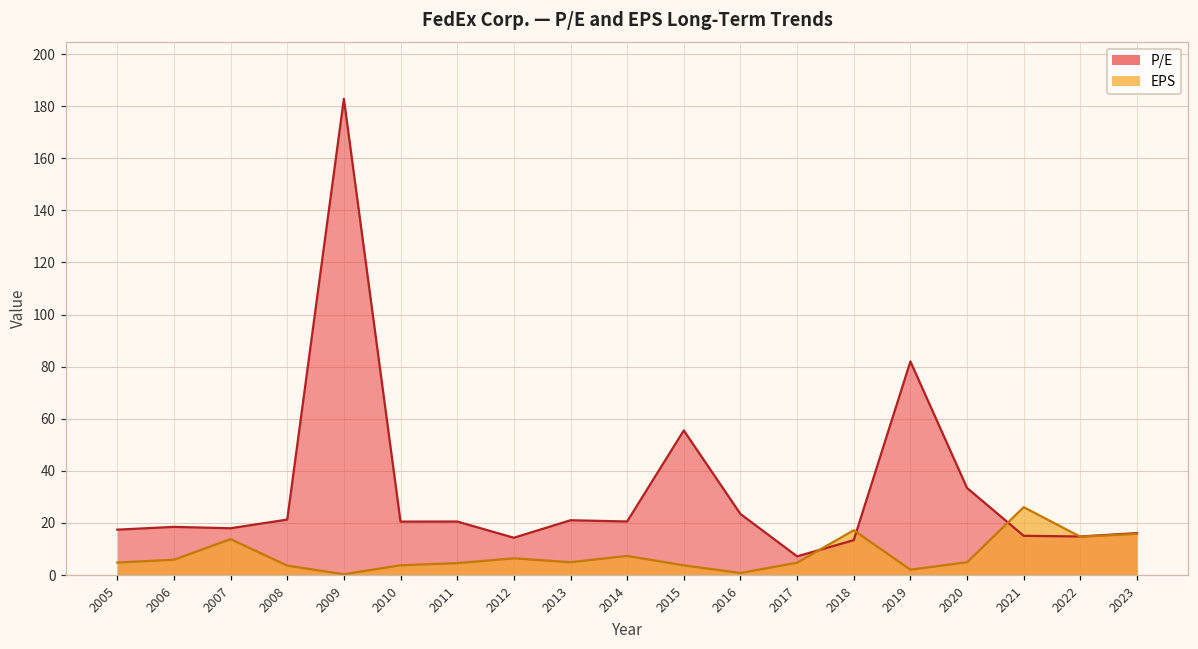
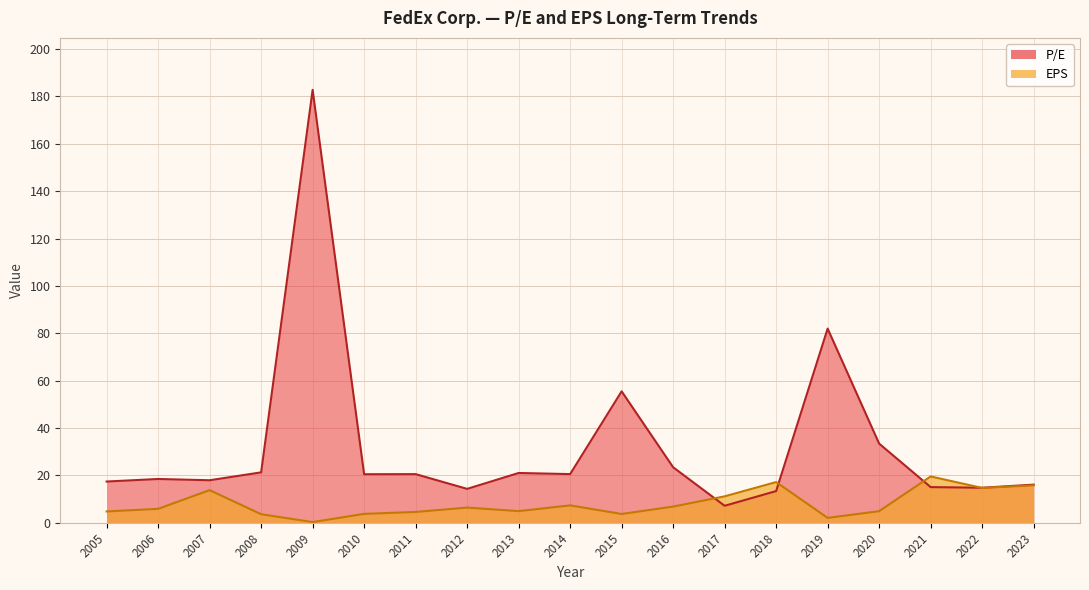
EPS, 2016: 1 -> 7
EPS, 2017: 5 -> 11
EPS, 2021: 26 -> 20
